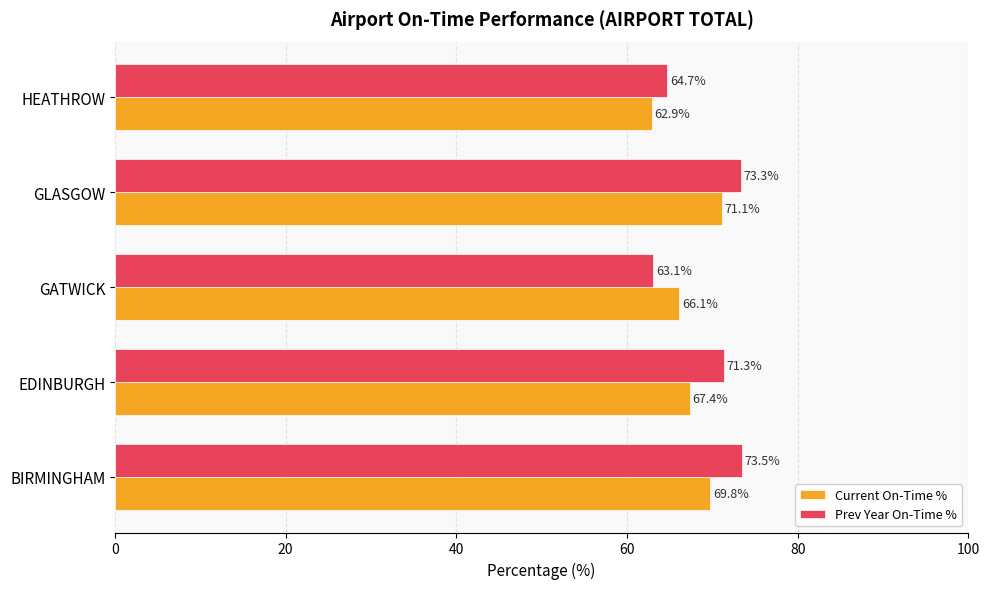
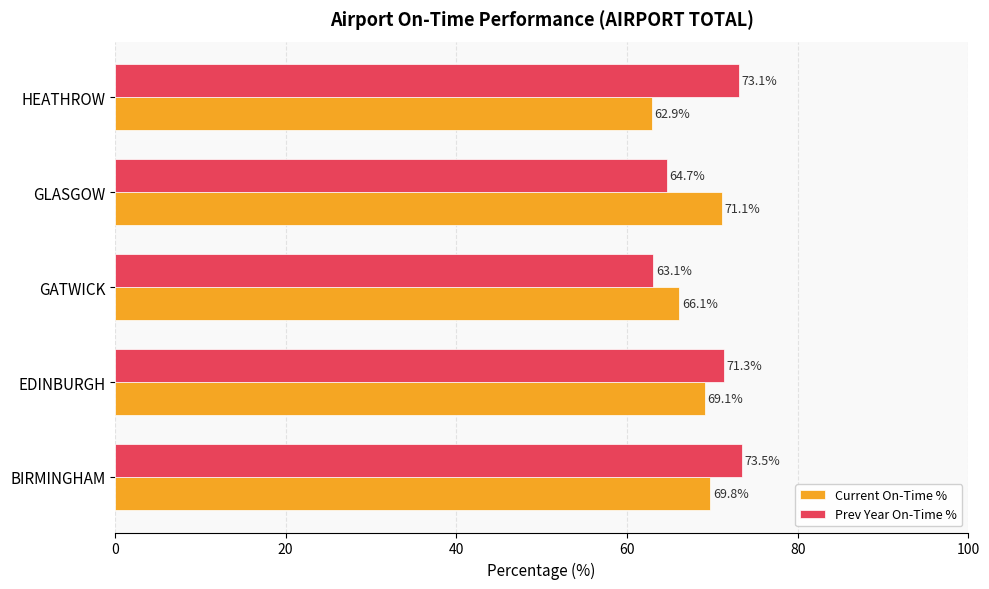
Prev Year On-Time %, HEATHROW: 64.7% -> 73.1%
Prev Year On-Time %, GLASGOW: 73.3% -> 64.7%
Current On-Time %, EDINBURGH: 67.4% -> 69.1%
